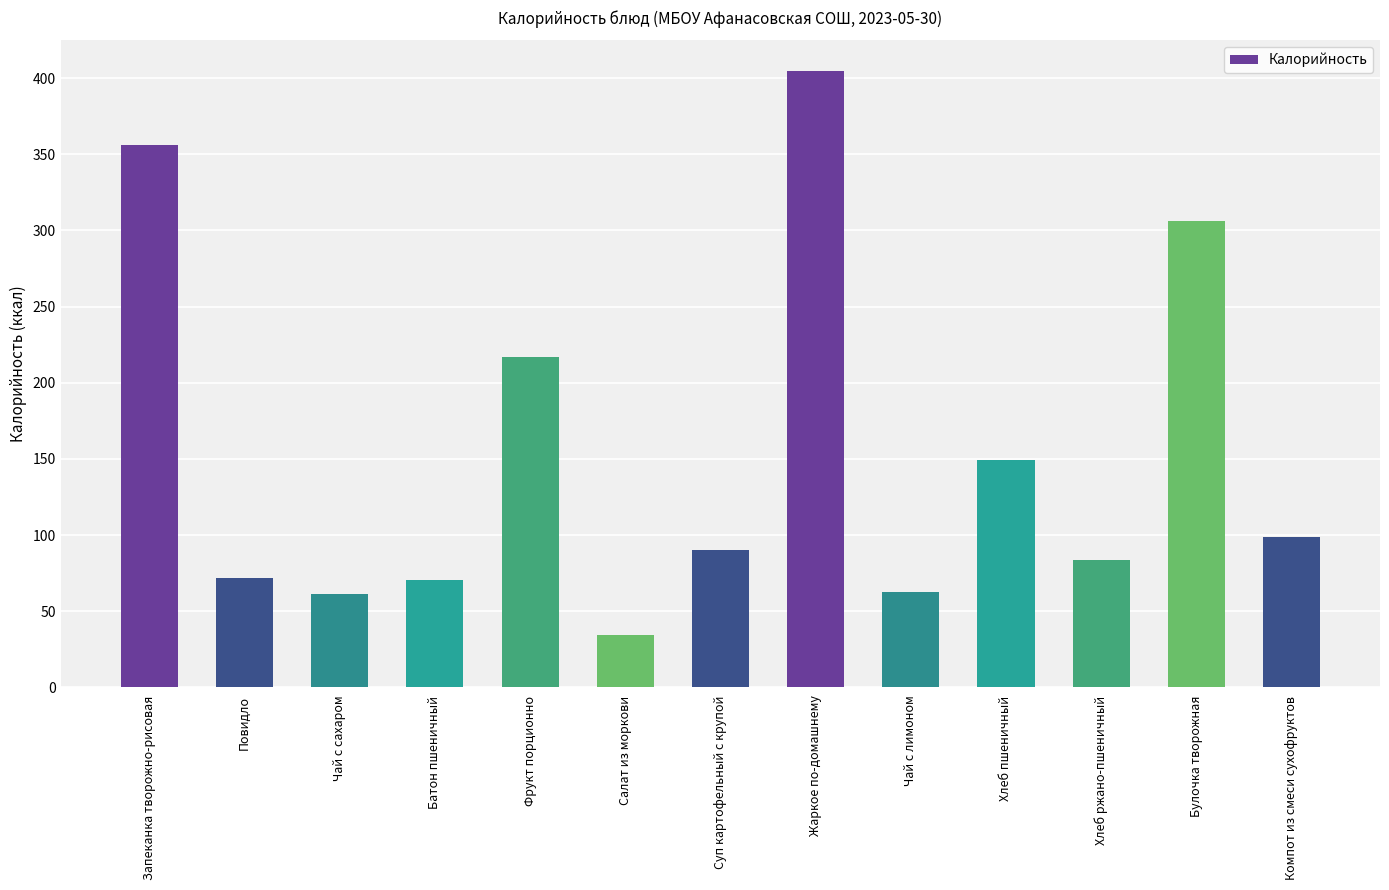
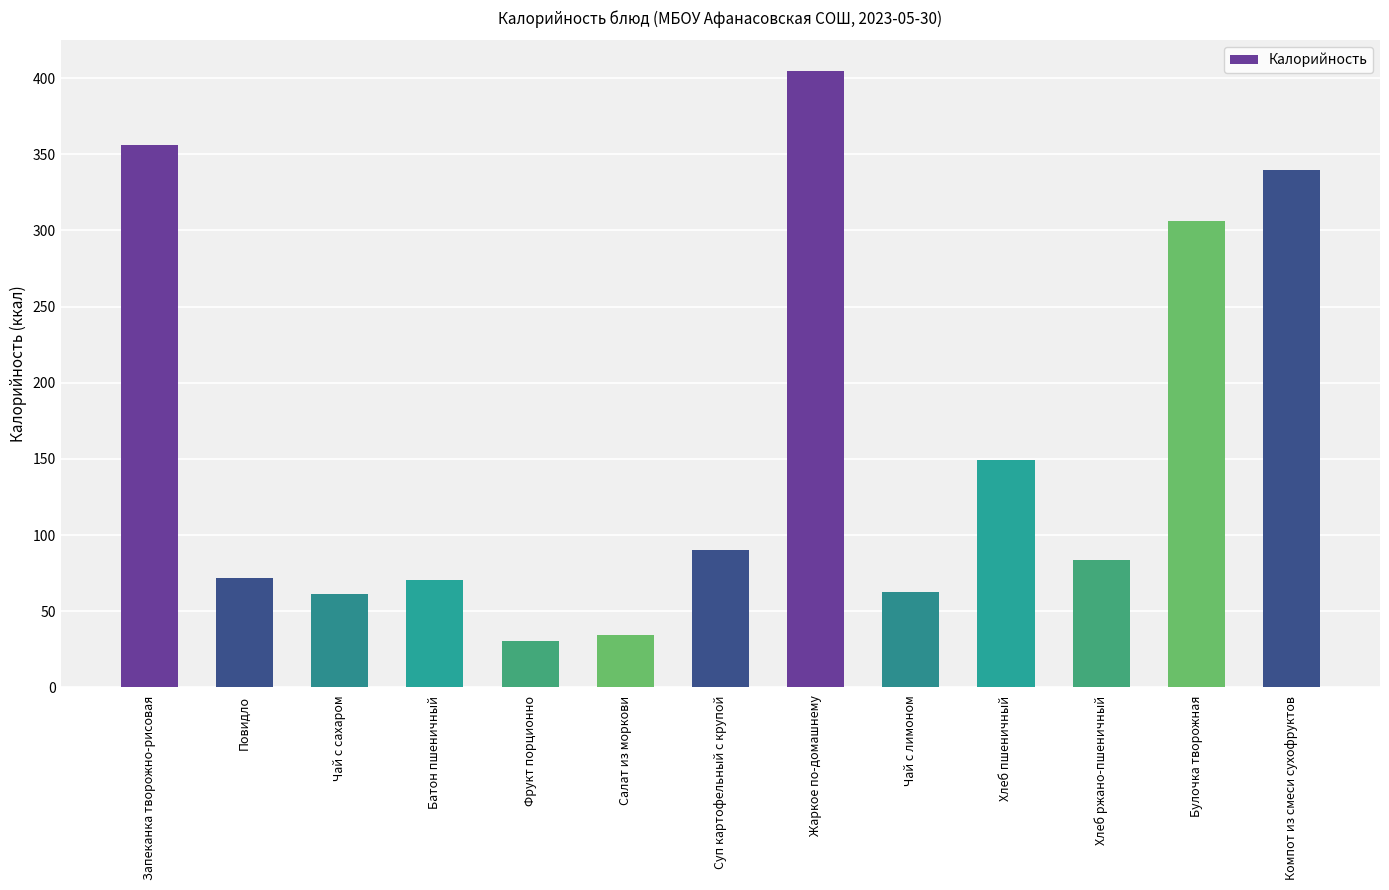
Фрукт порционно: 217 -> 30
Компот из смеси сухофруктов: 99 -> 340
